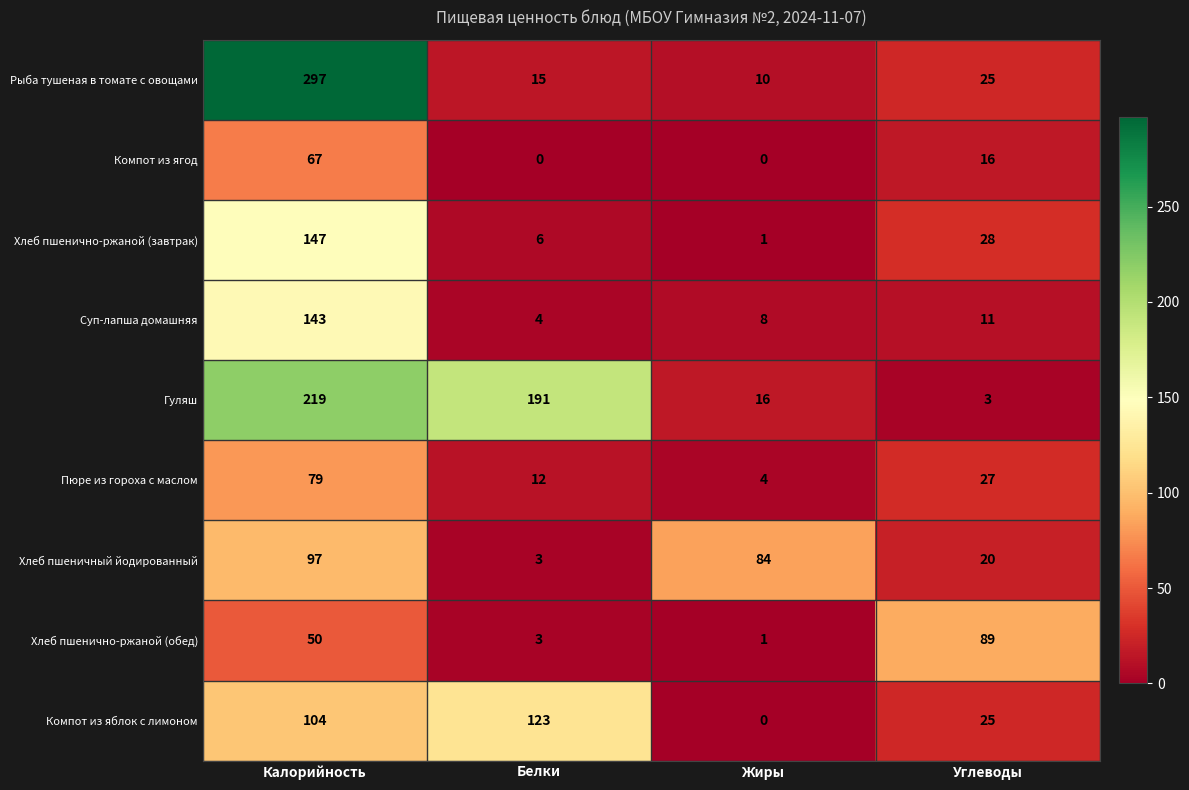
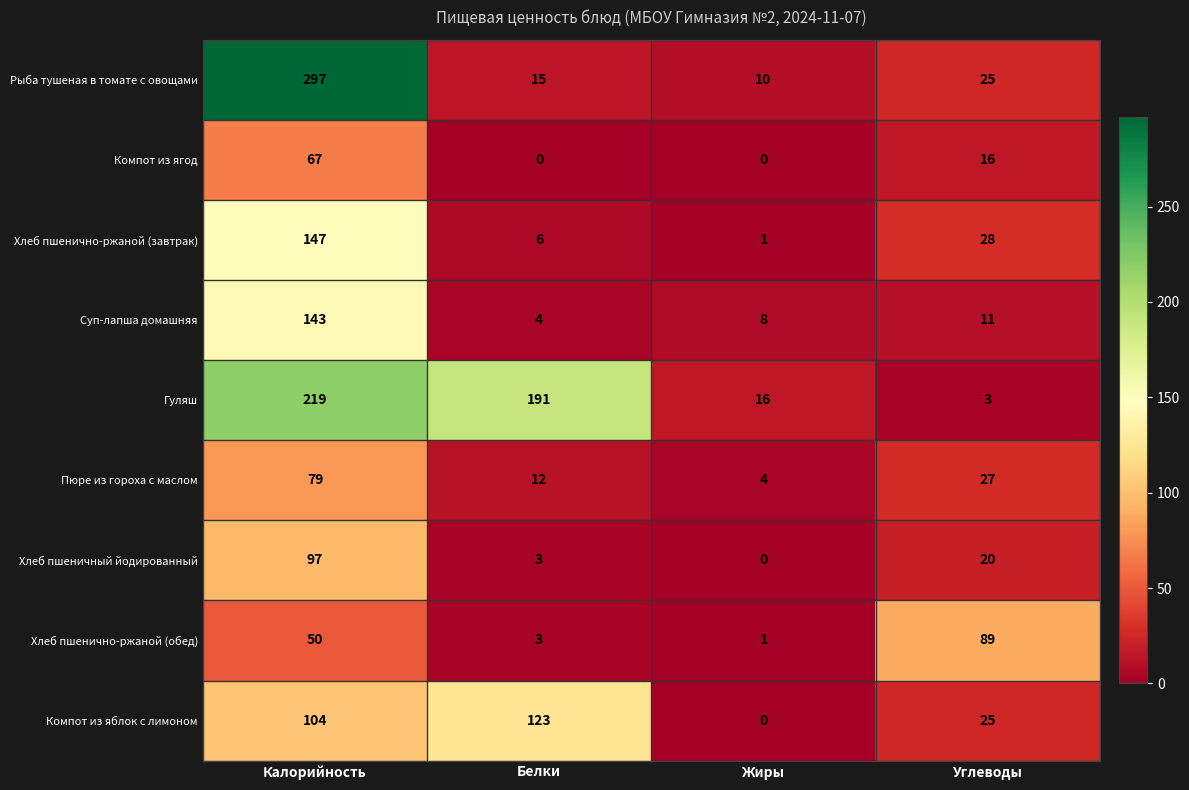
Хлеб пшеничный йодированный, Жиры: 84 -> 0
